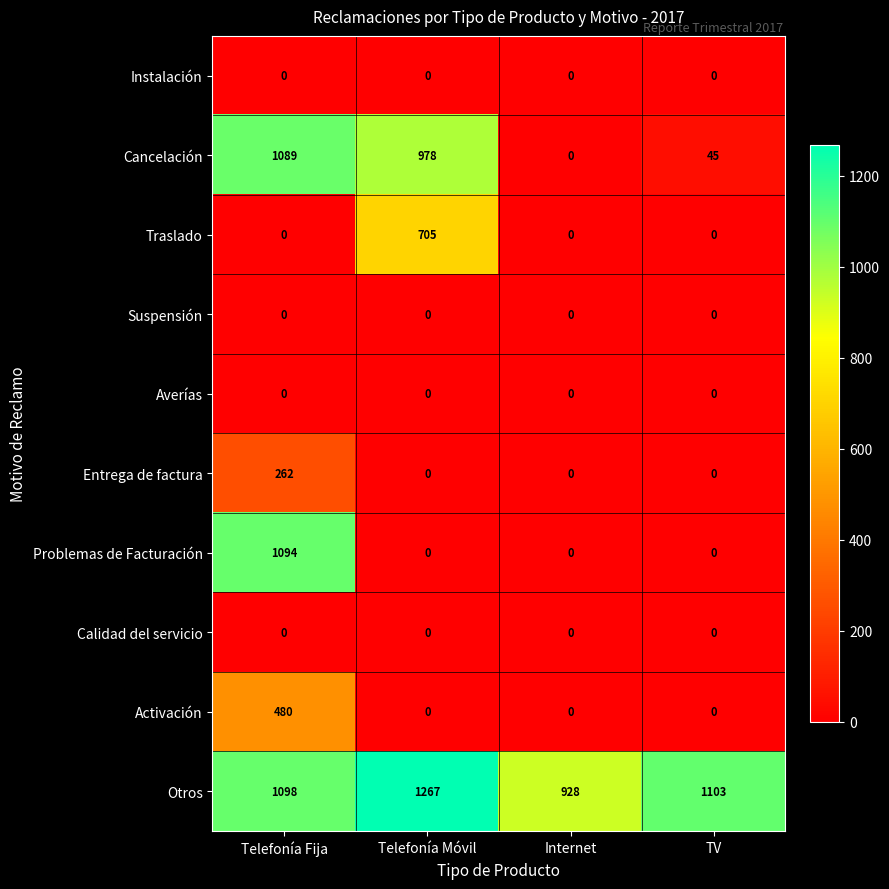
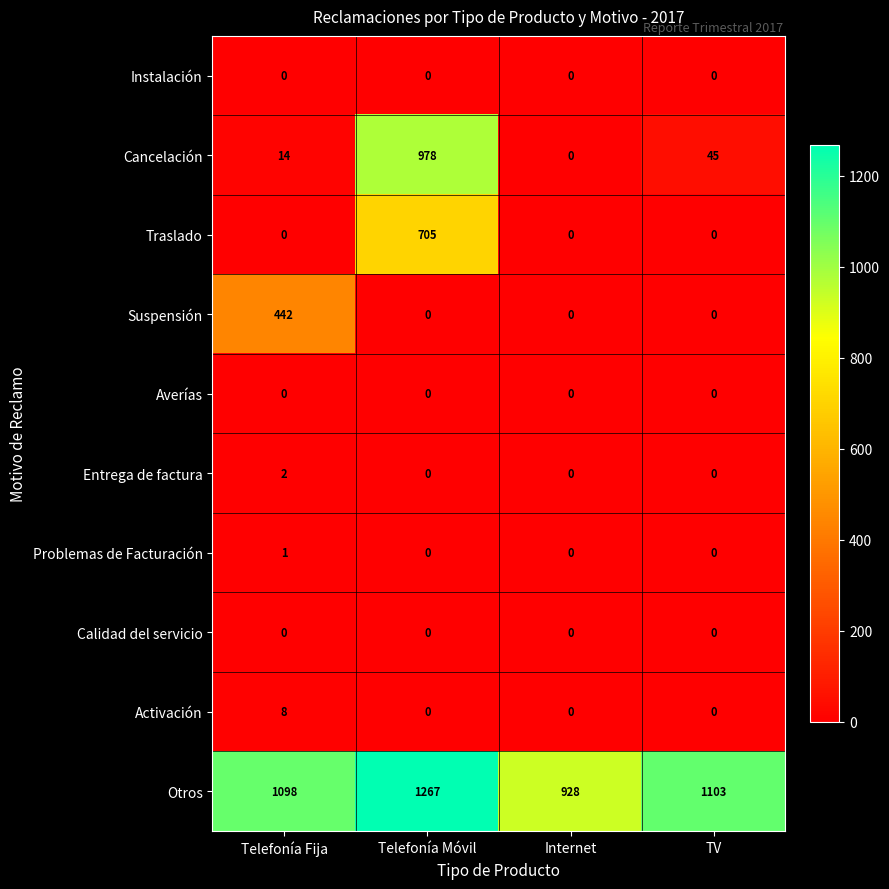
Cancelación, Telefonía Fija: 1089 -> 14
Suspensión, Telefonía Fija: 0 -> 442
Entrega de factura, Telefonía Fija: 262 -> 2
Problemas de Facturación, Telefonía Fija: 1094 -> 1
Activación, Telefonía Fija: 480 -> 8
